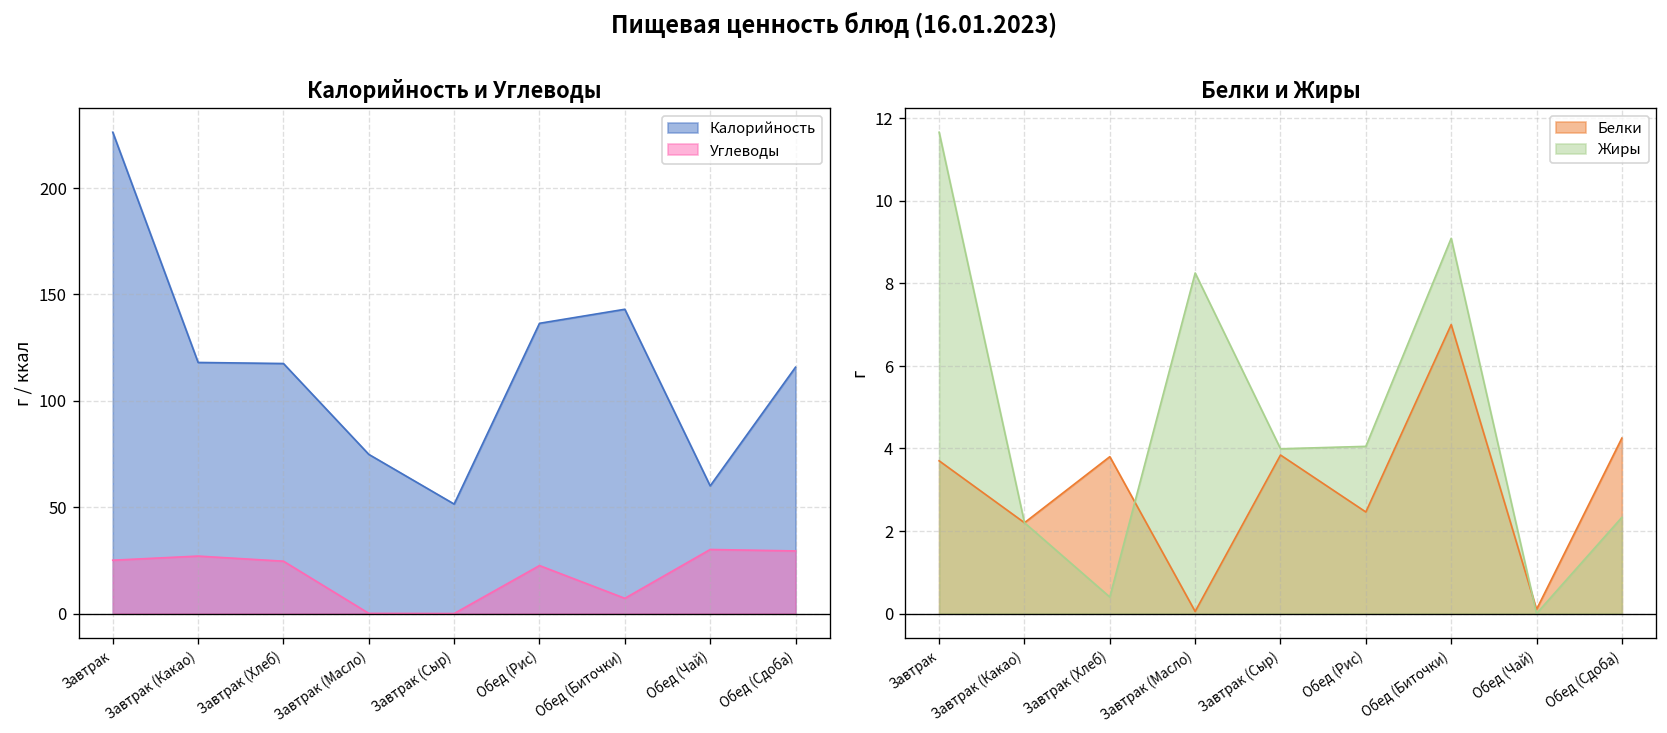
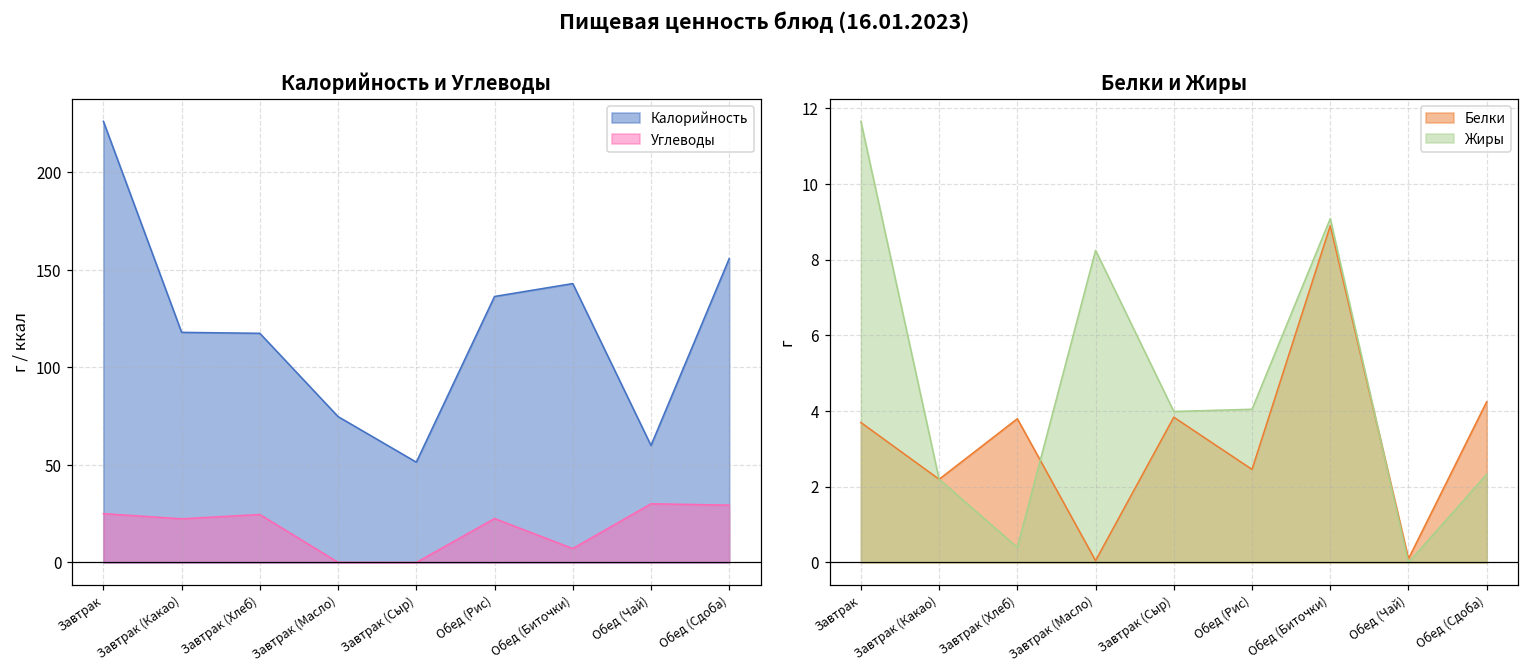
Калорийность и Углеводы, Углеводы, Завтрак (Какао): 27 -> 22
Калорийность и Углеводы, Калорийность, Обед (Сдоба): 116 -> 156
Белки и Жиры, Белки, Обед (Биточки): 7.0 -> 8.9
